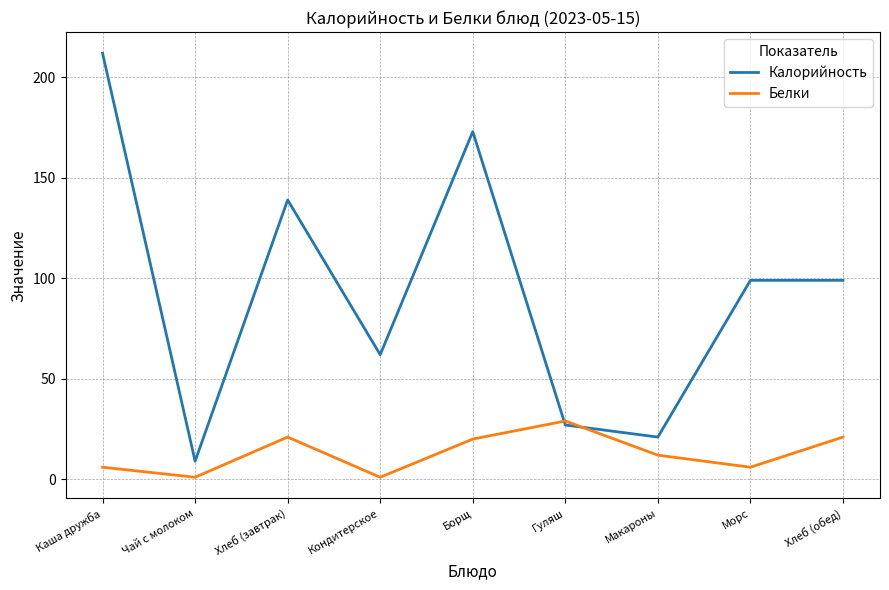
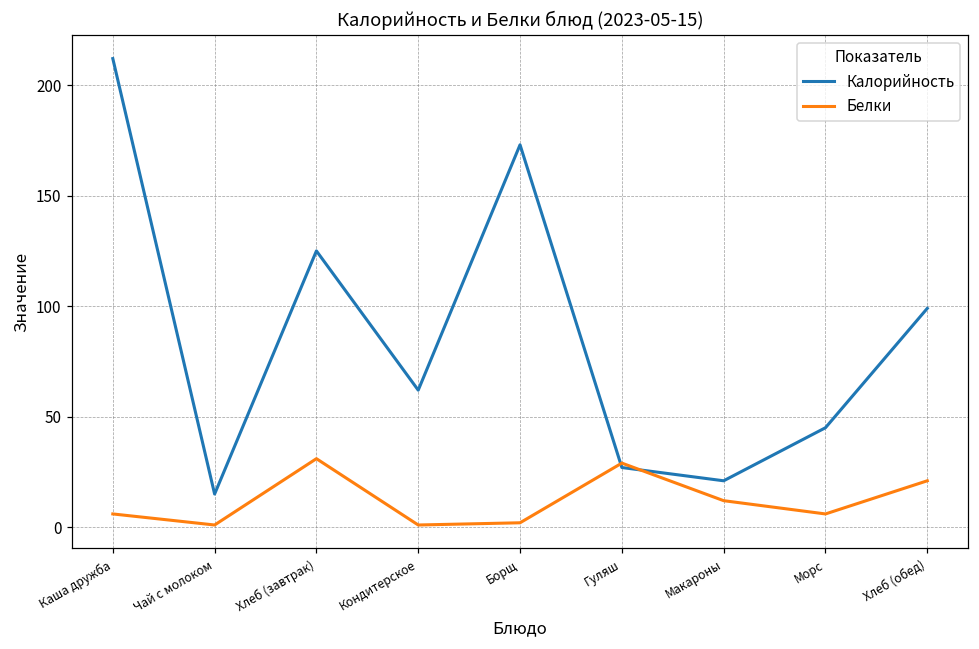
Калорийность, Чай с молоком: 9 -> 15
Калорийность, Хлеб (завтрак): 139 -> 125
Белки, Хлеб (завтрак): 21 -> 31
Белки, Борщ: 20 -> 2
Калорийность, Морс: 99 -> 45
